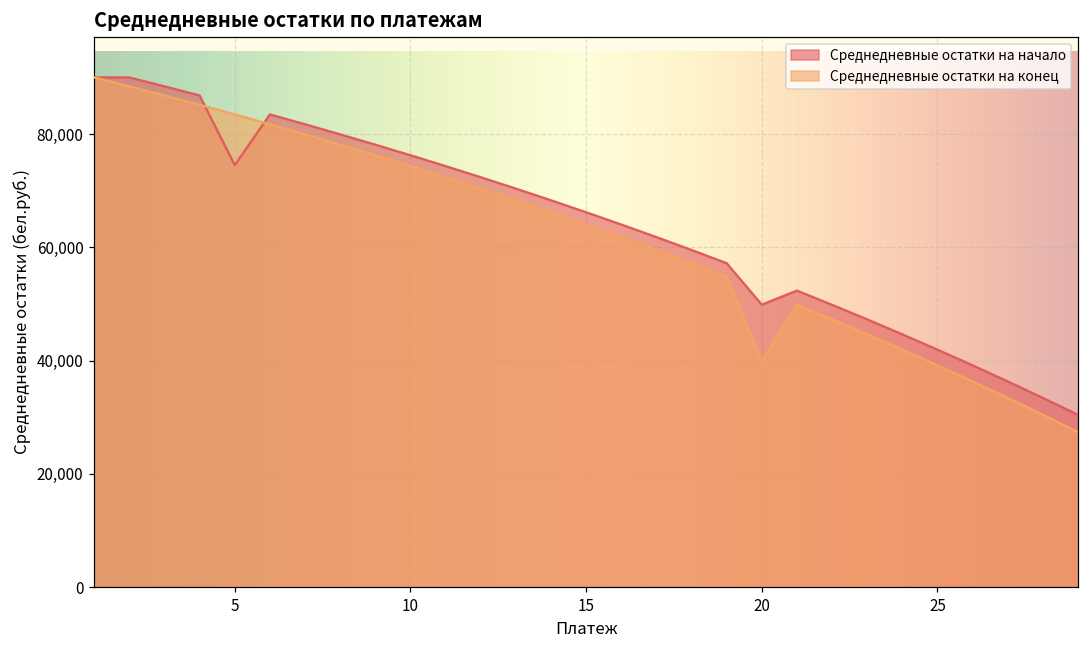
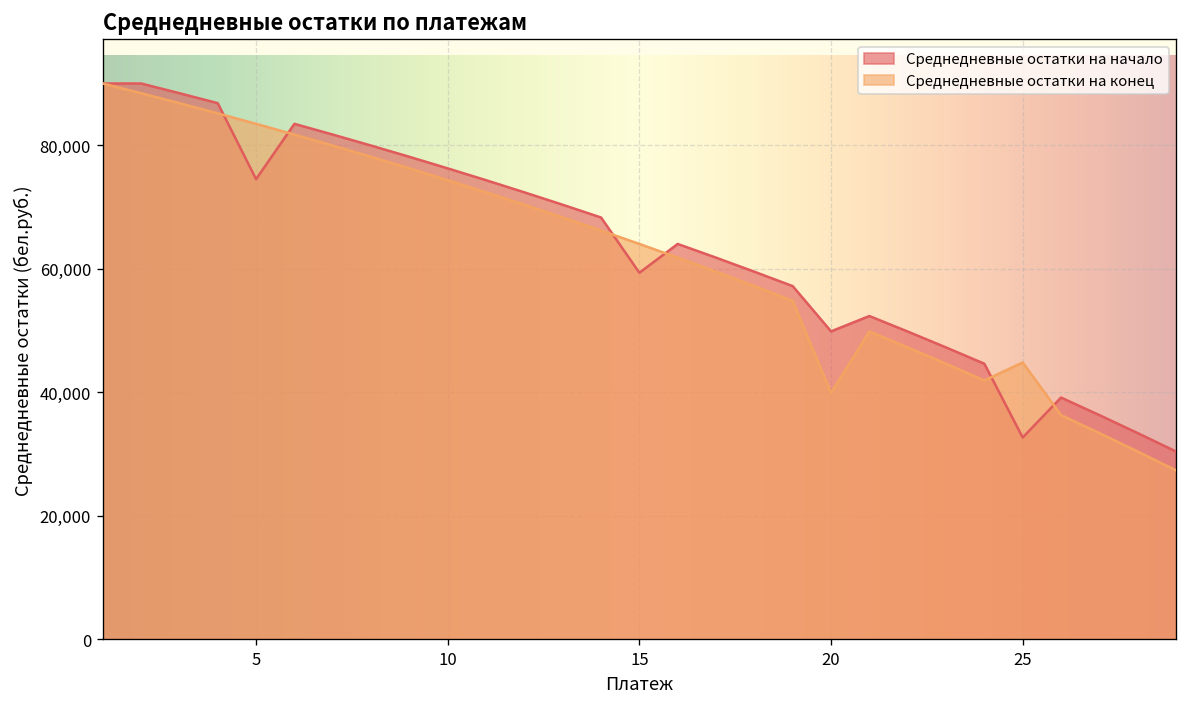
Среднедневные остатки на начало, 15: 66,000 -> 59,000
Среднедневные остатки на начало, 25: 42,000 -> 33,000
Среднедневные остатки на конец, 25: 39,000 -> 45,000
